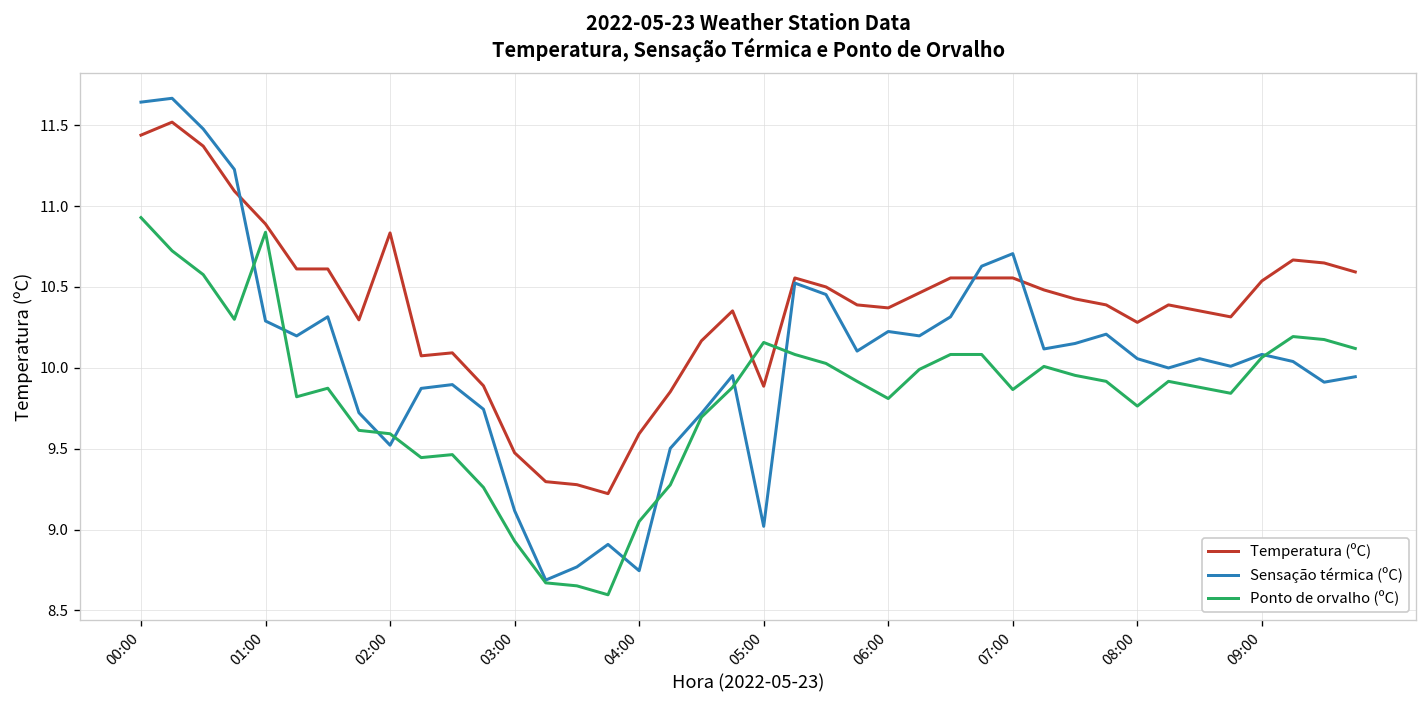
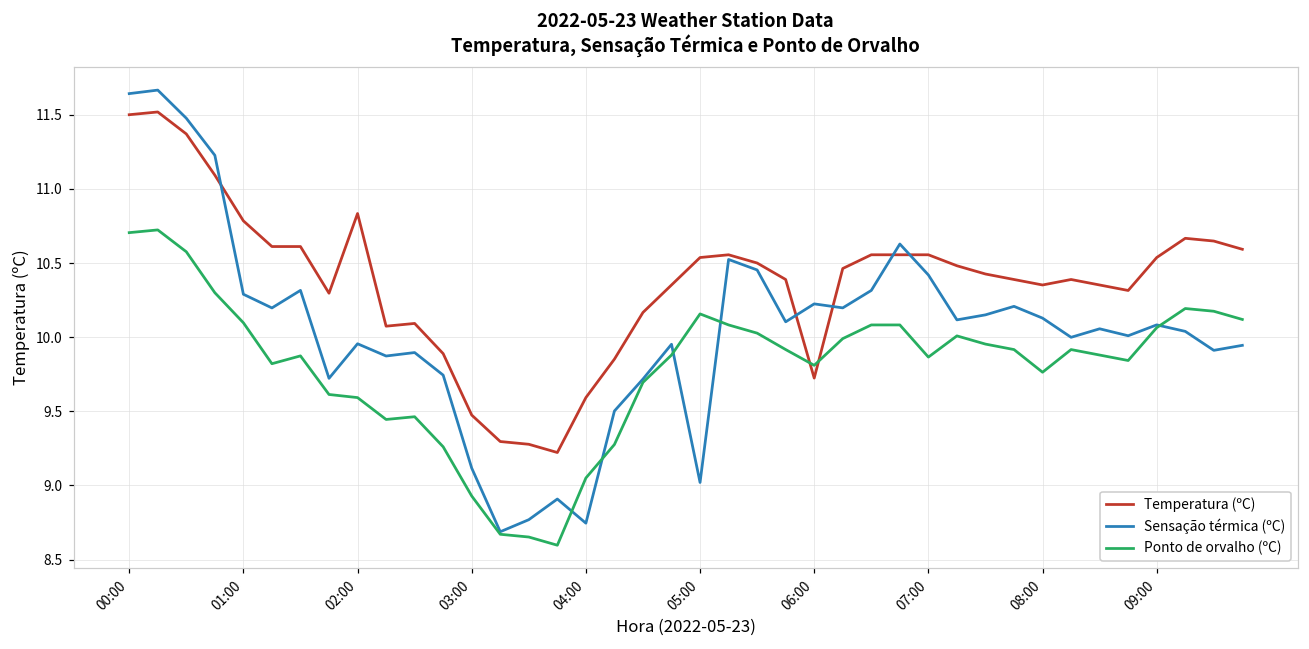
Temperatura (ºC), 00:00: 11.44 -> 11.50
Ponto de orvalho (ºC), 00:00: 10.93 -> 10.70
Temperatura (ºC), 01:00: 10.89 -> 10.78
Ponto de orvalho (ºC), 01:00: 10.84 -> 10.10
Sensação térmica (ºC), 02:00: 9.52 -> 9.96
Temperatura (ºC), 05:00: 9.89 -> 10.54
Temperatura (ºC), 06:00: 10.37 -> 9.72
Sensação térmica (ºC), 07:00: 10.71 -> 10.42
Temperatura (ºC), 08:00: 10.28 -> 10.35
Sensação térmica (ºC), 08:00: 10.06 -> 10.13
